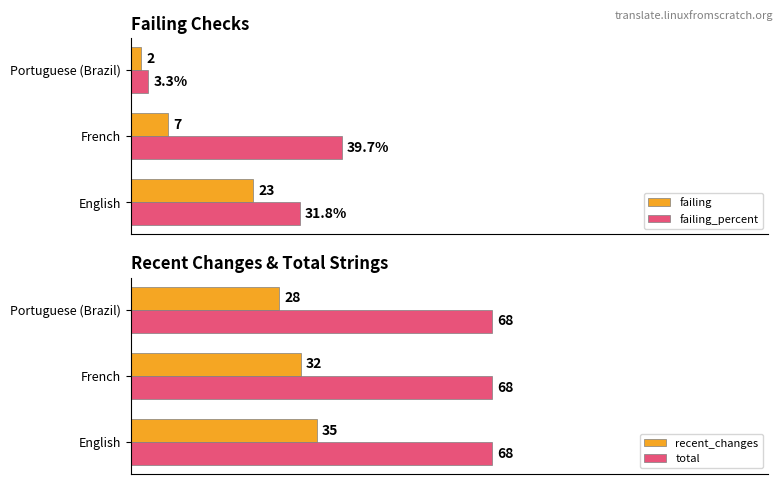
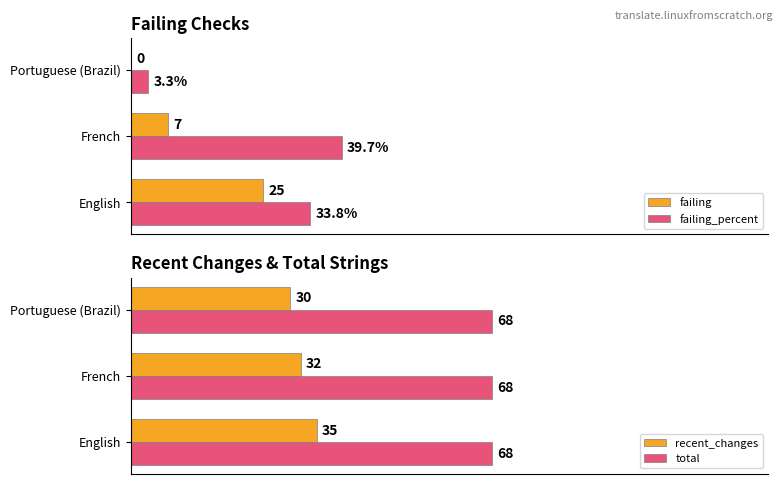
Failing Checks, failing, Portuguese (Brazil): 2 -> 0
Failing Checks, failing, English: 23 -> 25
Failing Checks, failing_percent, English: 31.8% -> 33.8%
Recent Changes & Total Strings, recent_changes, Portuguese (Brazil): 28 -> 30
